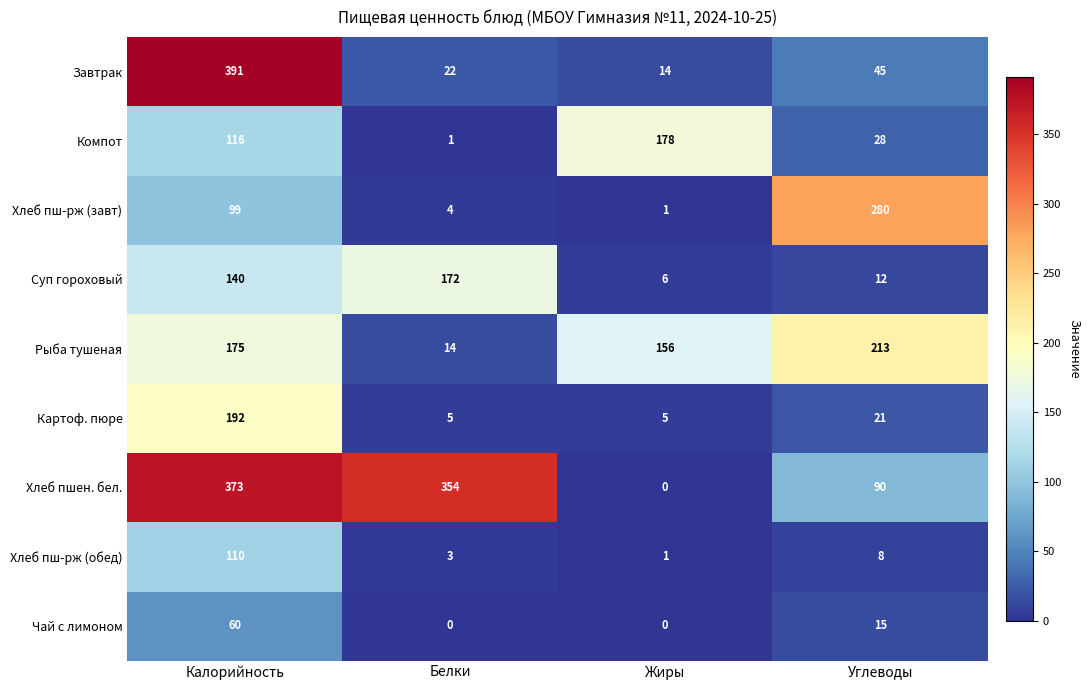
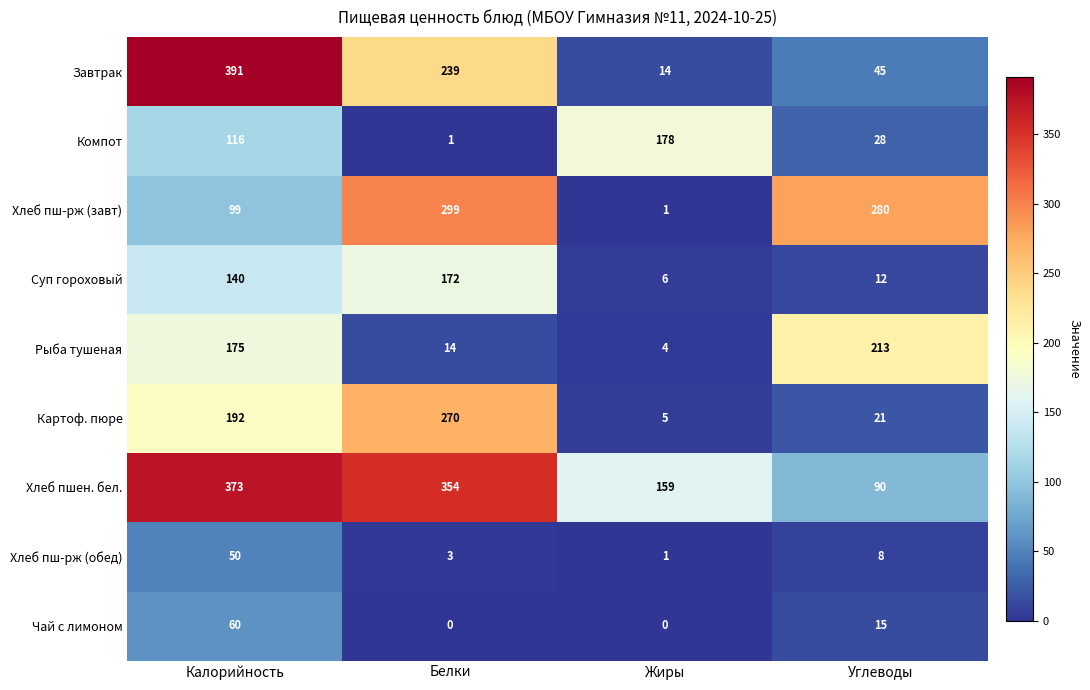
Завтрак, Белки: 22 -> 239
Хлеб пш-рж (завт), Белки: 4 -> 299
Рыба тушеная, Жиры: 156 -> 4
Картоф. пюре, Белки: 5 -> 270
Хлеб пшен. бел., Жиры: 0 -> 159
Хлеб пш-рж (обед), Калорийность: 110 -> 50
